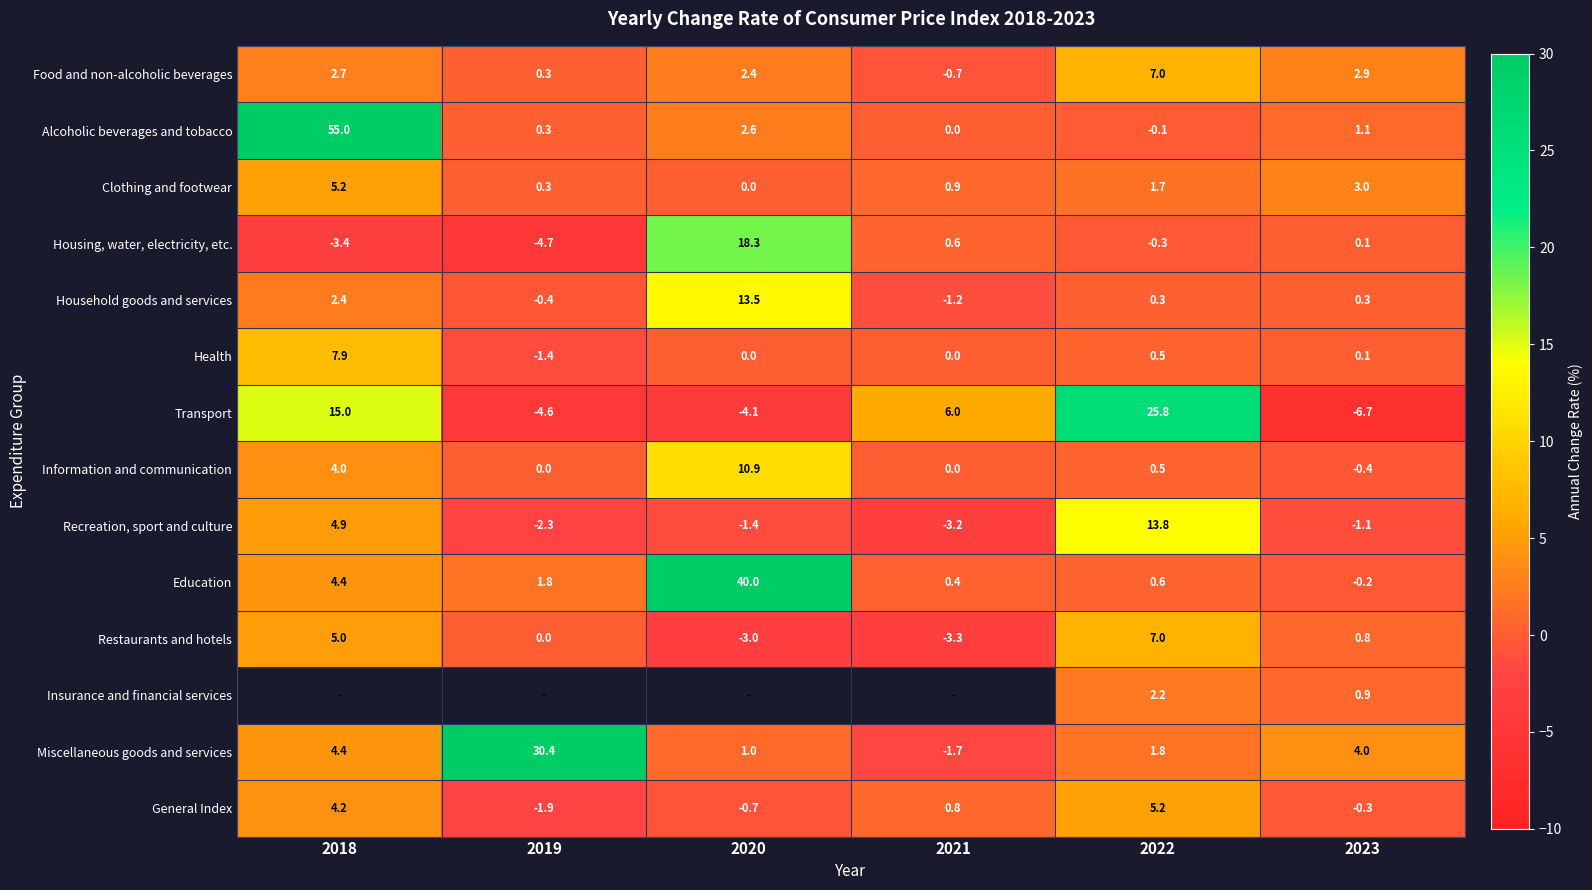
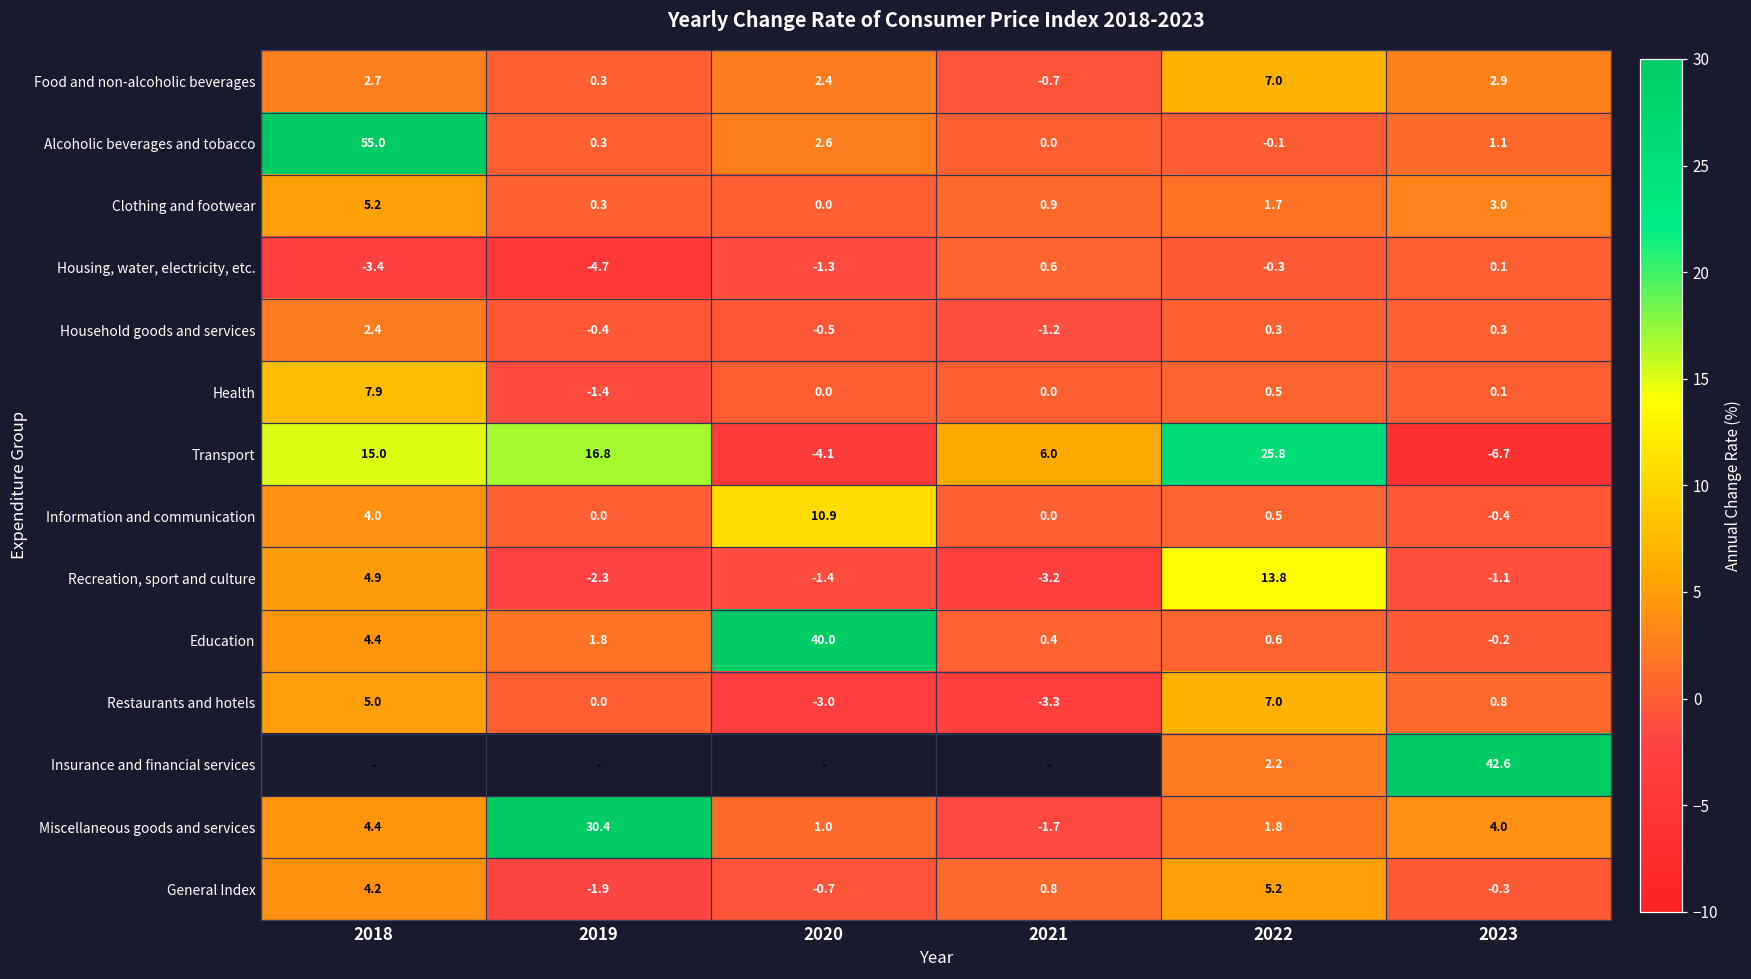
Housing, water, electricity, etc., 2020: 18.3 -> -1.3
Household goods and services, 2020: 13.5 -> -0.5
Transport, 2019: -4.6 -> 16.8
Insurance and financial services, 2023: 0.9 -> 42.6
